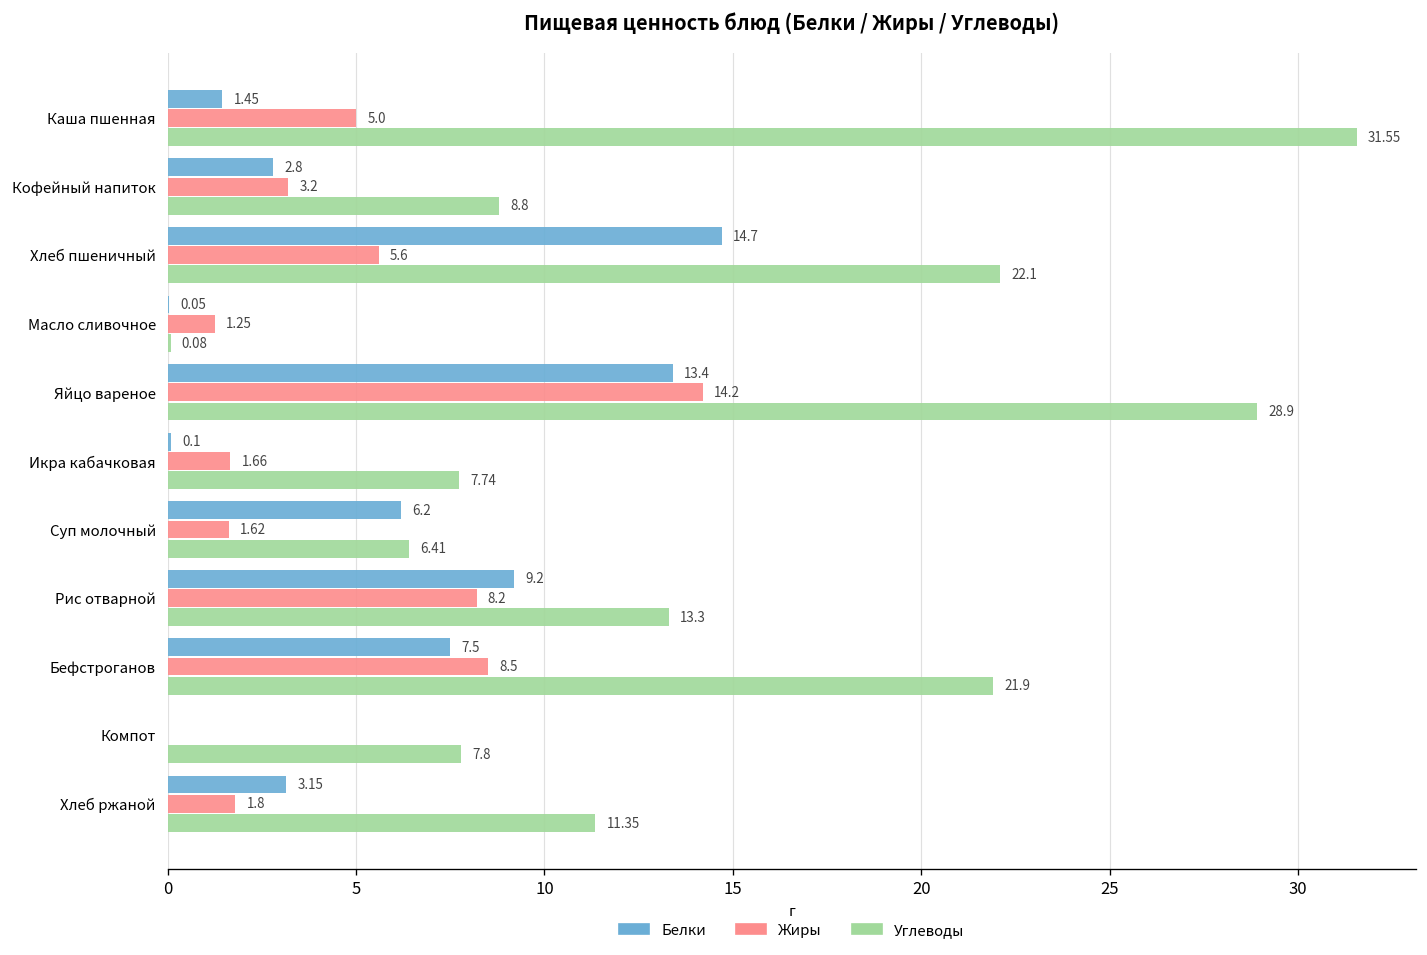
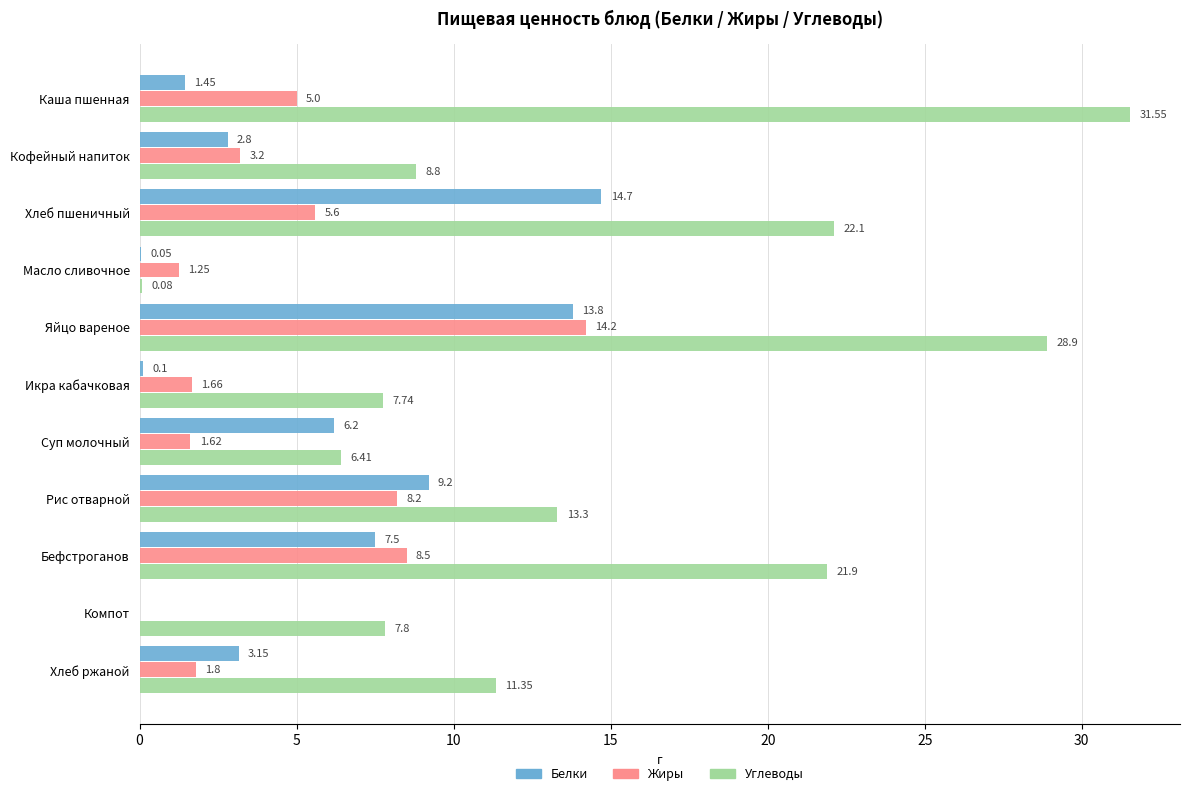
Белки, Яйцо вареное: 13.4 -> 13.8
